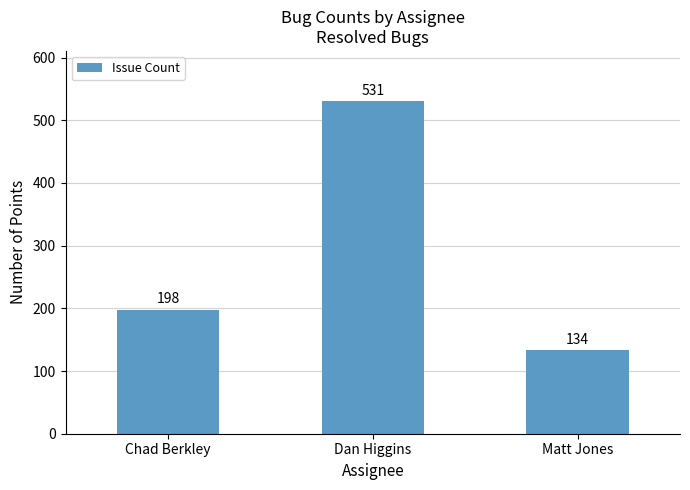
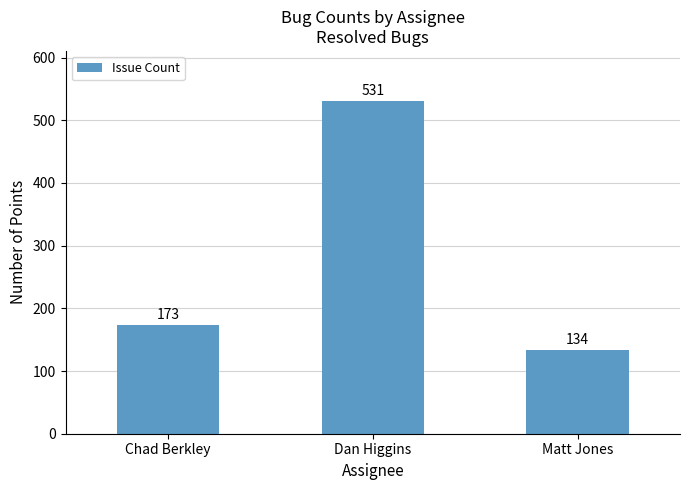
Chad Berkley: 198 -> 173
